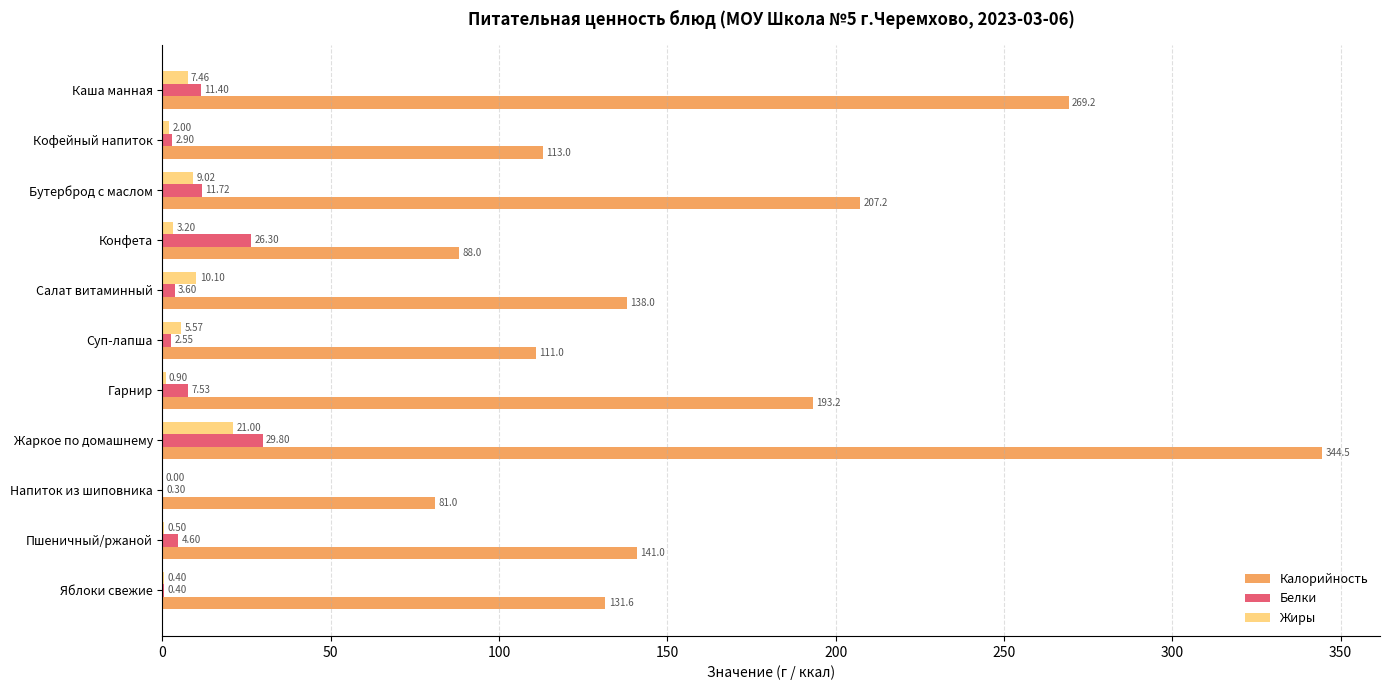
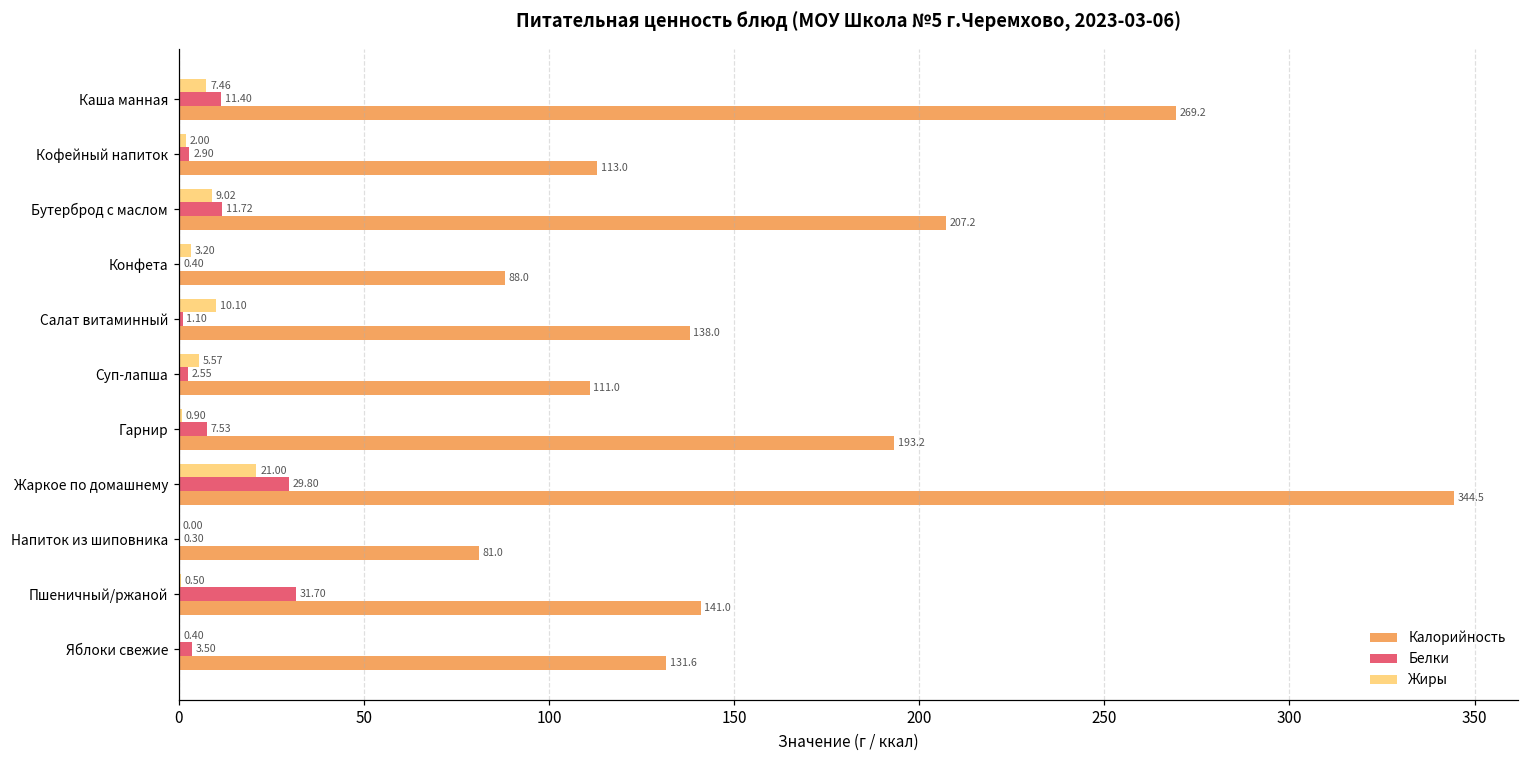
Белки, Конфета: 26.30 -> 0.40
Белки, Салат витаминный: 3.60 -> 1.10
Белки, Пшеничный/ржаной: 4.60 -> 31.70
Белки, Яблоки свежие: 0.40 -> 3.50
